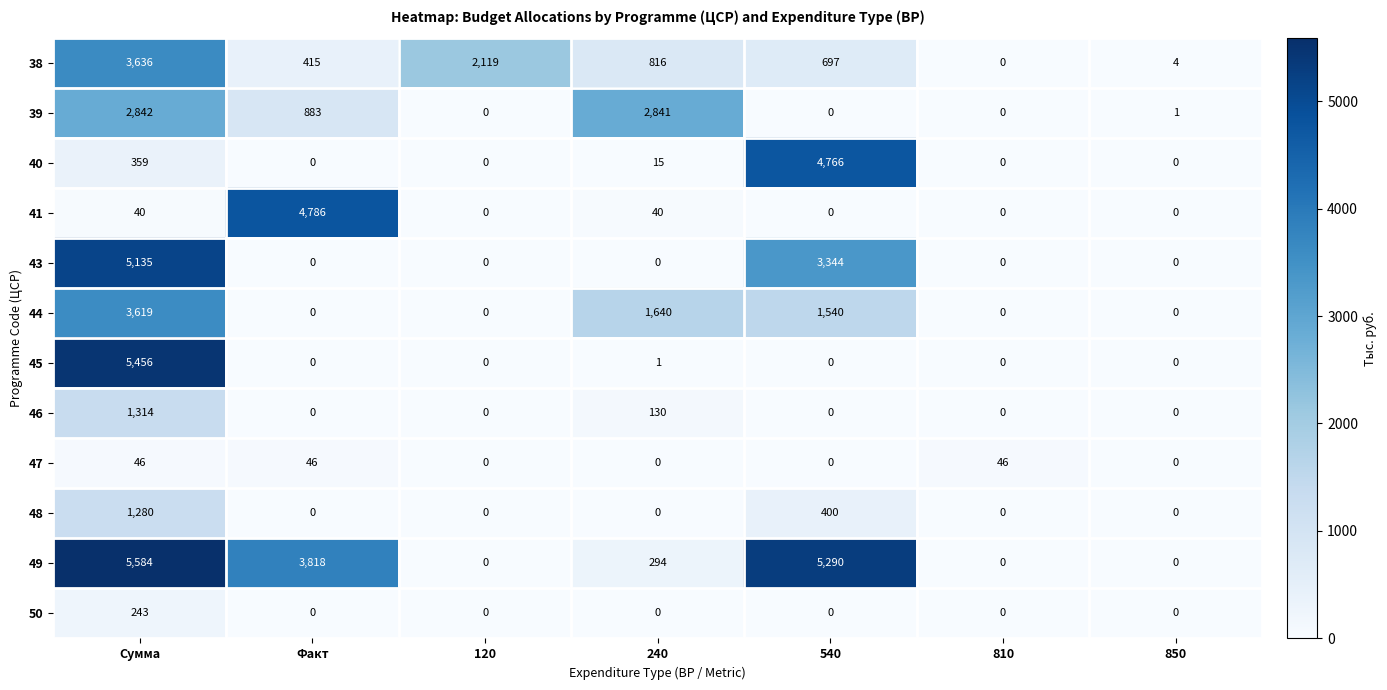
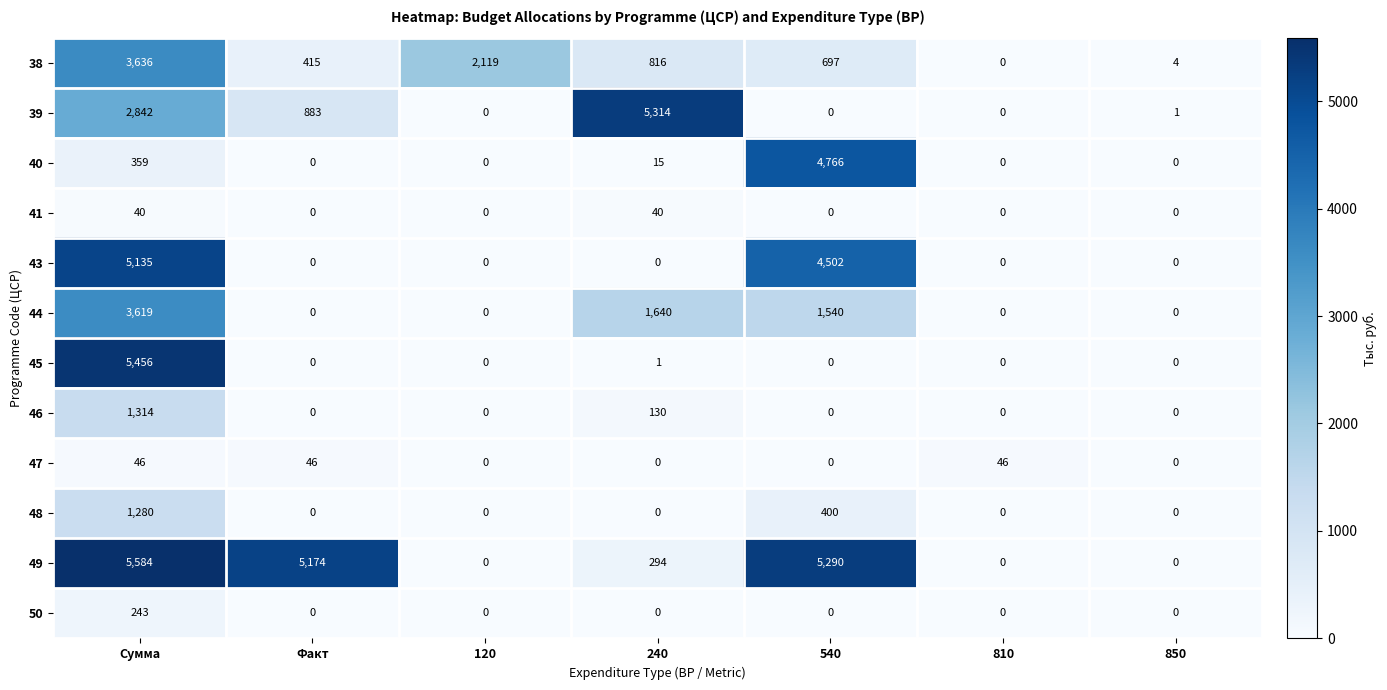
39, 240: 2,841 -> 5,314
41, Факт: 4,786 -> 0
43, 540: 3,344 -> 4,502
49, Факт: 3,818 -> 5,174
